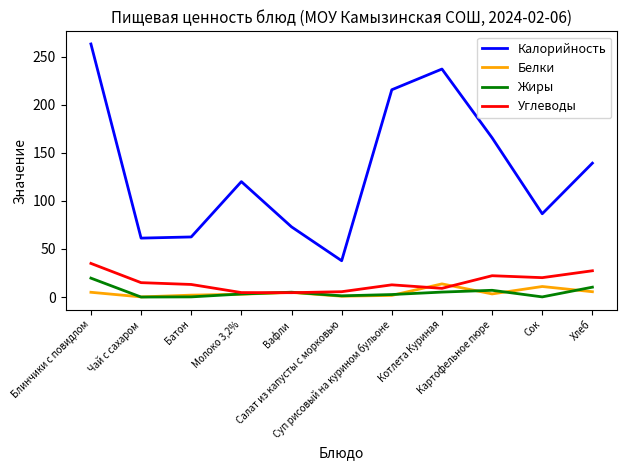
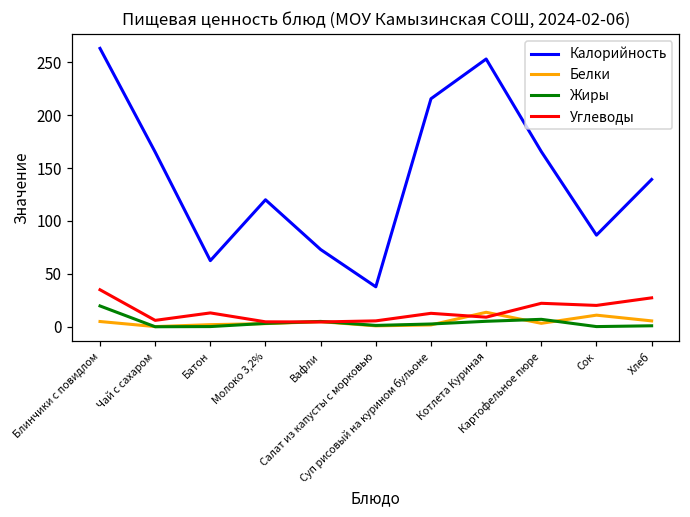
Калорийность, Чай с сахаром: 60 -> 170
Углеводы, Чай с сахаром: 20 -> 10
Калорийность, Котлета Куриная: 240 -> 250
Жиры, Хлеб: 10 -> 0
